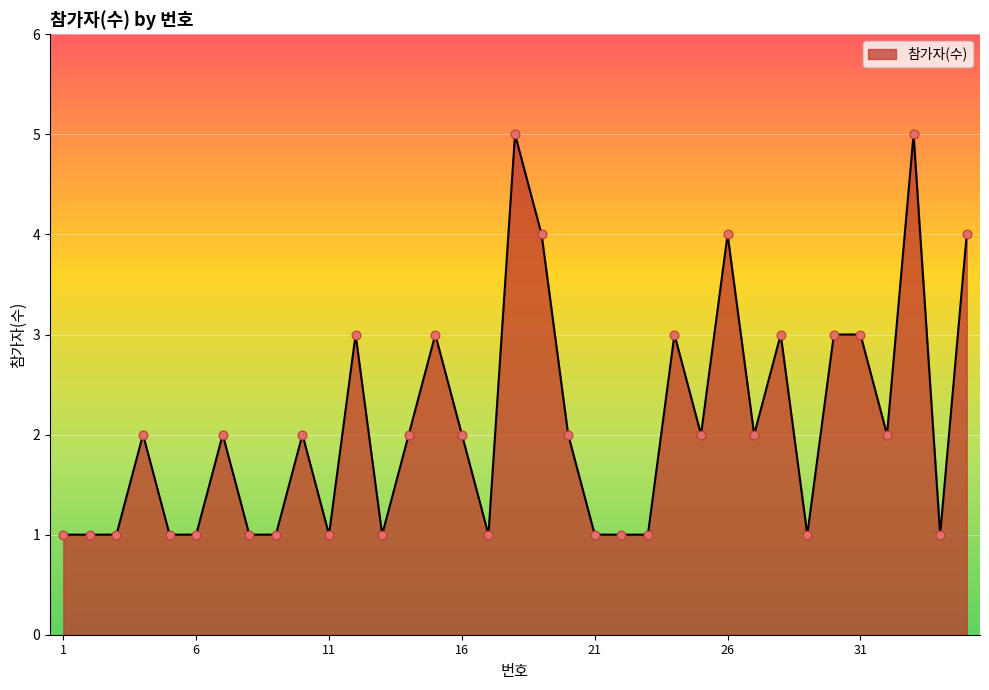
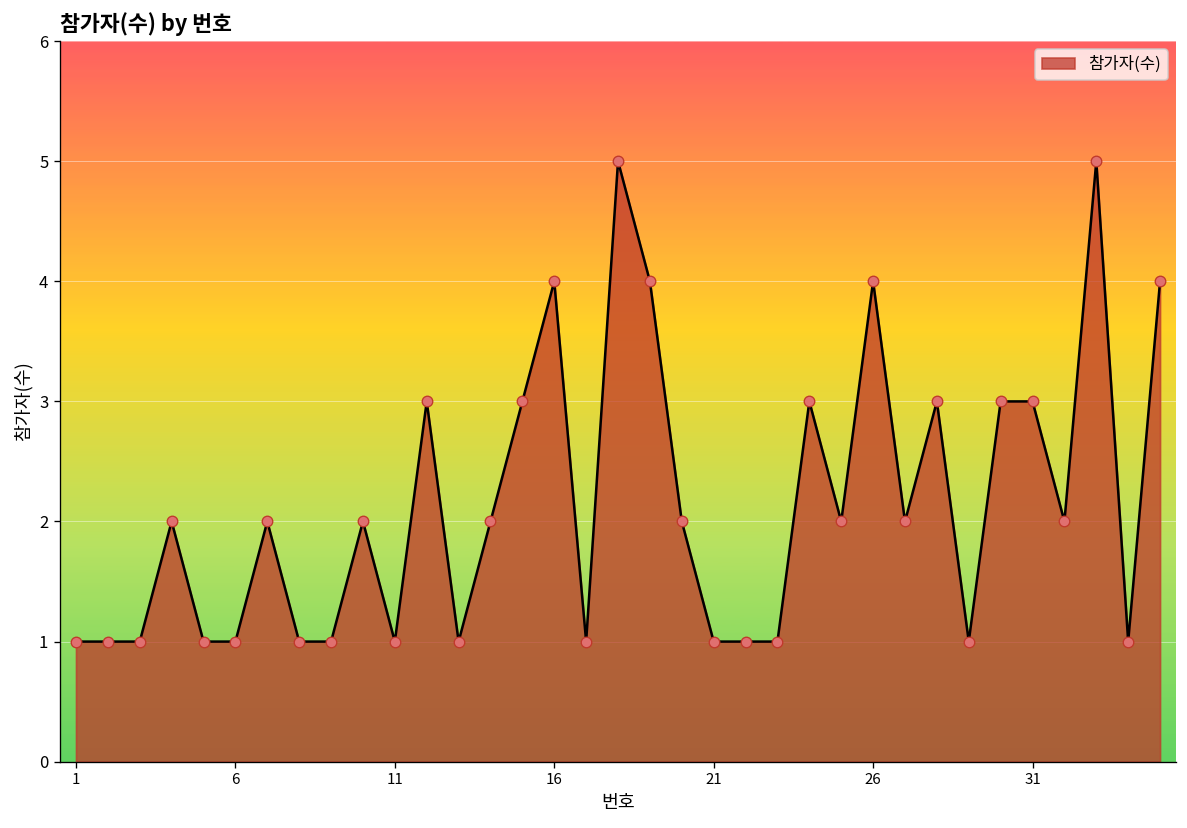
16: 2 -> 4
